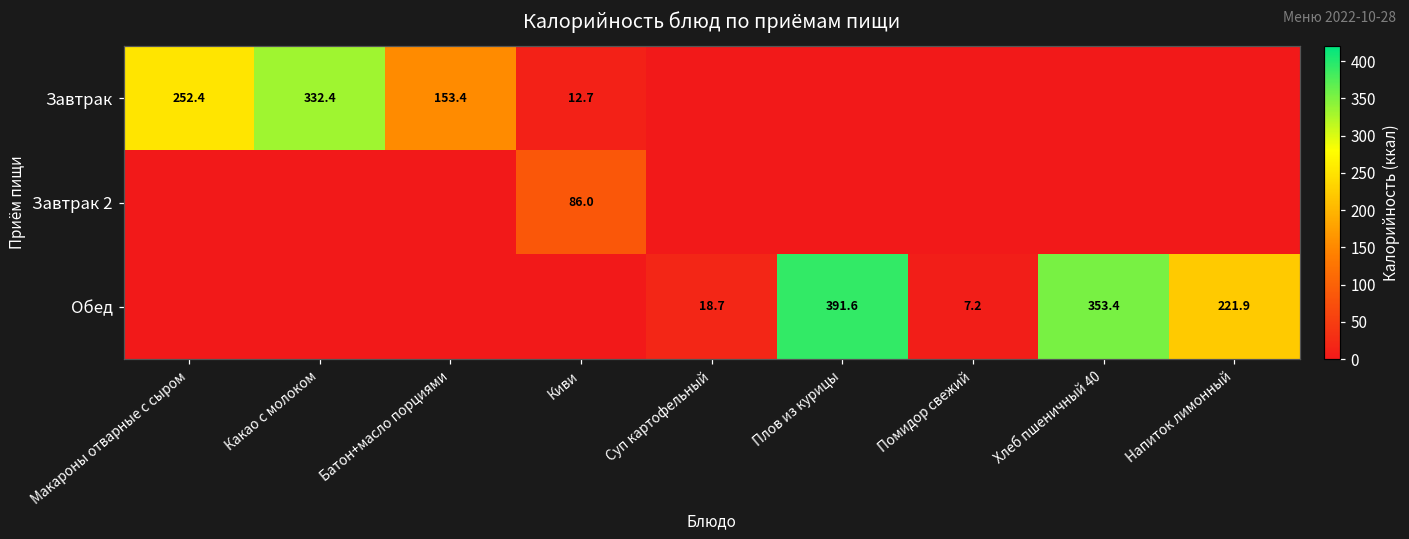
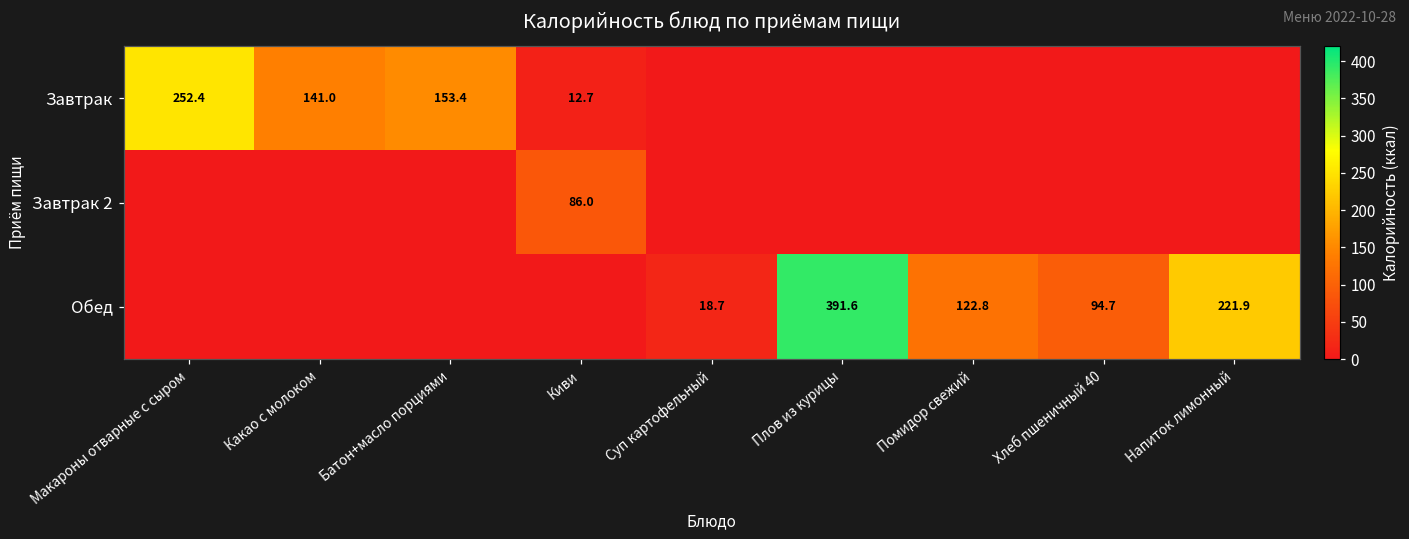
Завтрак, Какао с молоком: 332.4 -> 141.0
Обед, Помидор свежий: 7.2 -> 122.8
Обед, Хлеб пшеничный 40: 353.4 -> 94.7
